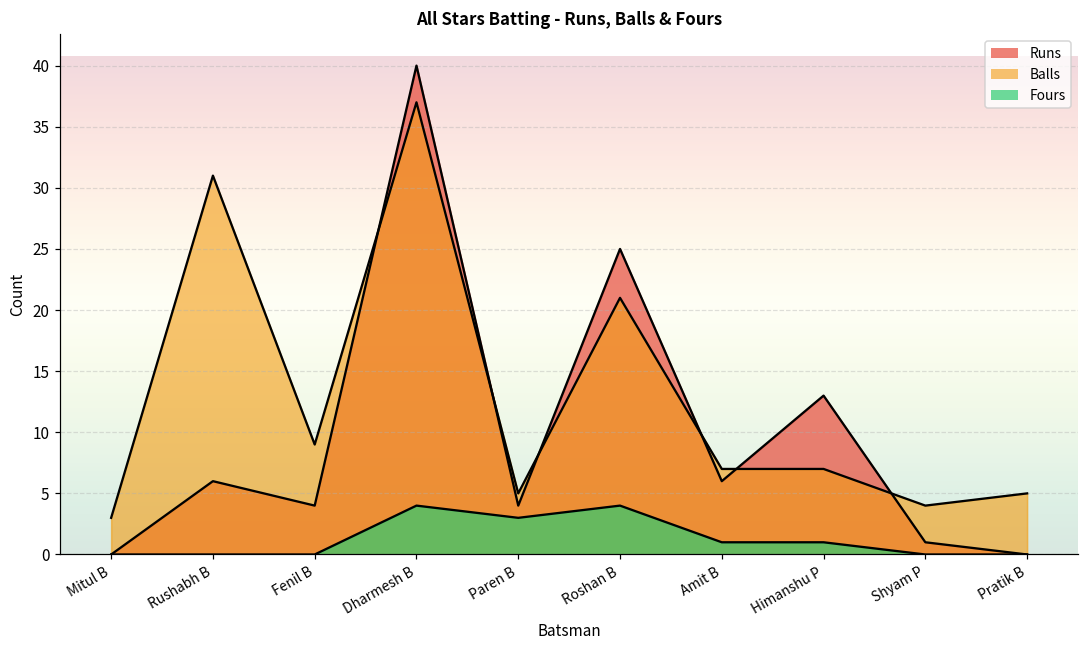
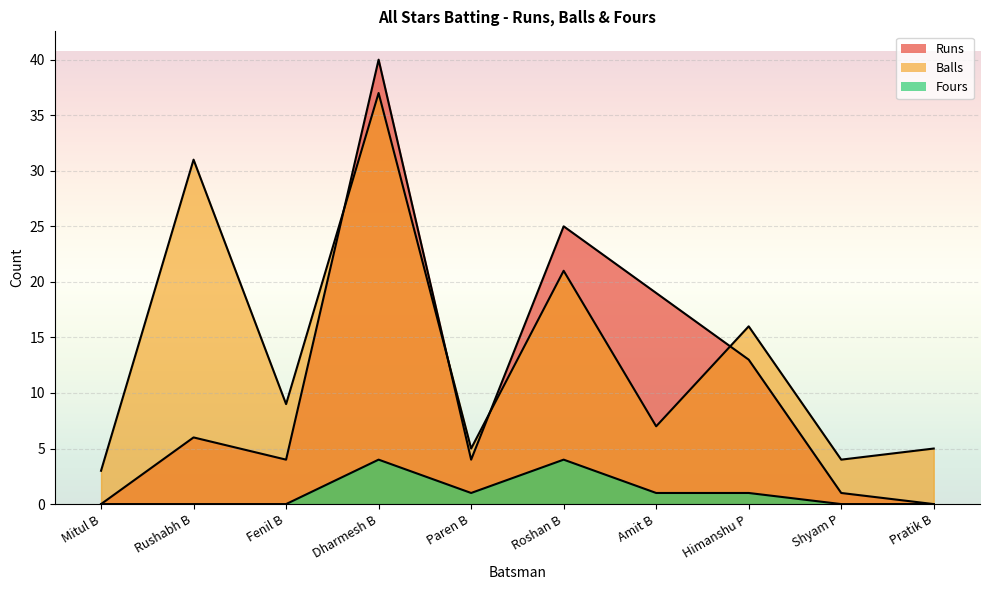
Fours, Paren B: 3 -> 1
Runs, Amit B: 6 -> 19
Balls, Himanshu P: 7 -> 16
